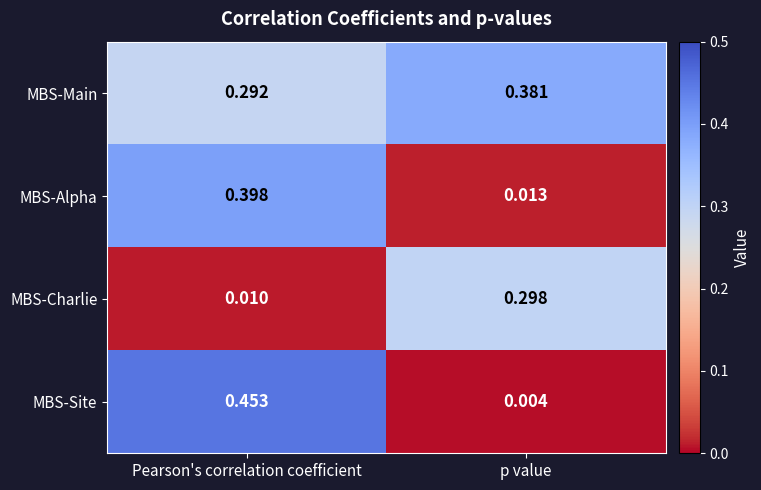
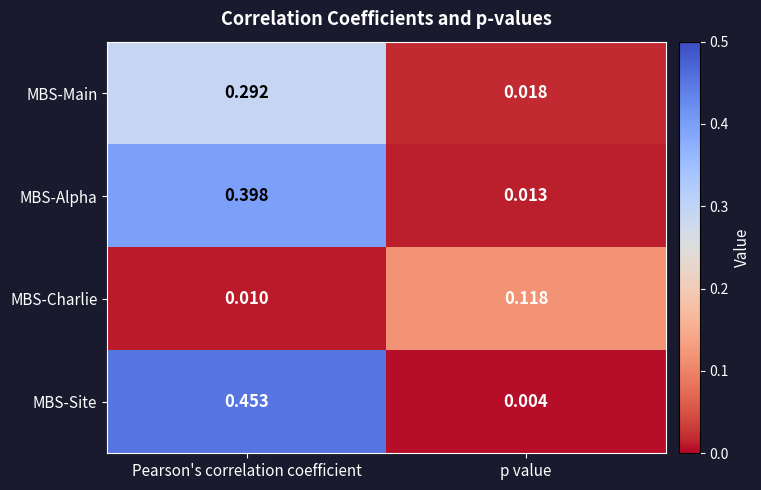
MBS-Main, p value: 0.381 -> 0.018
MBS-Charlie, p value: 0.298 -> 0.118
